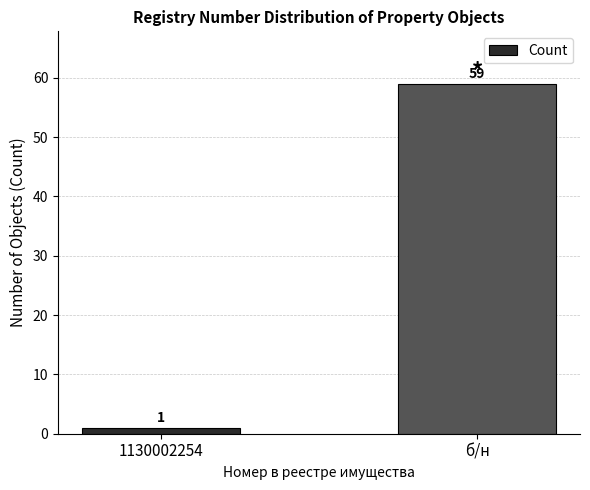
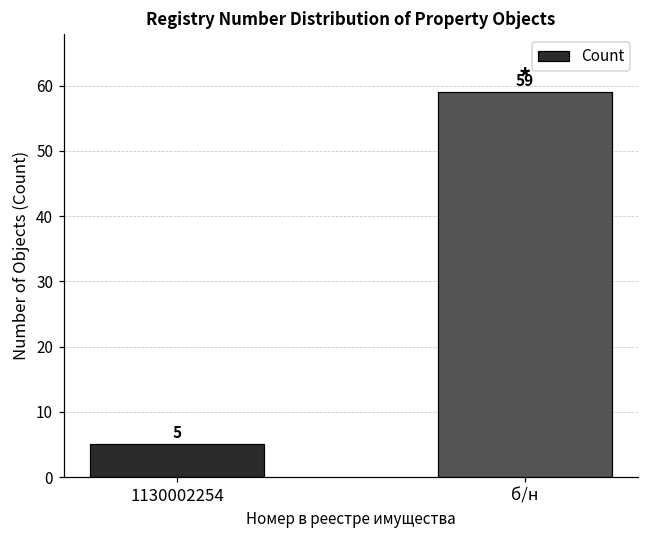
1130002254: 1 -> 5
